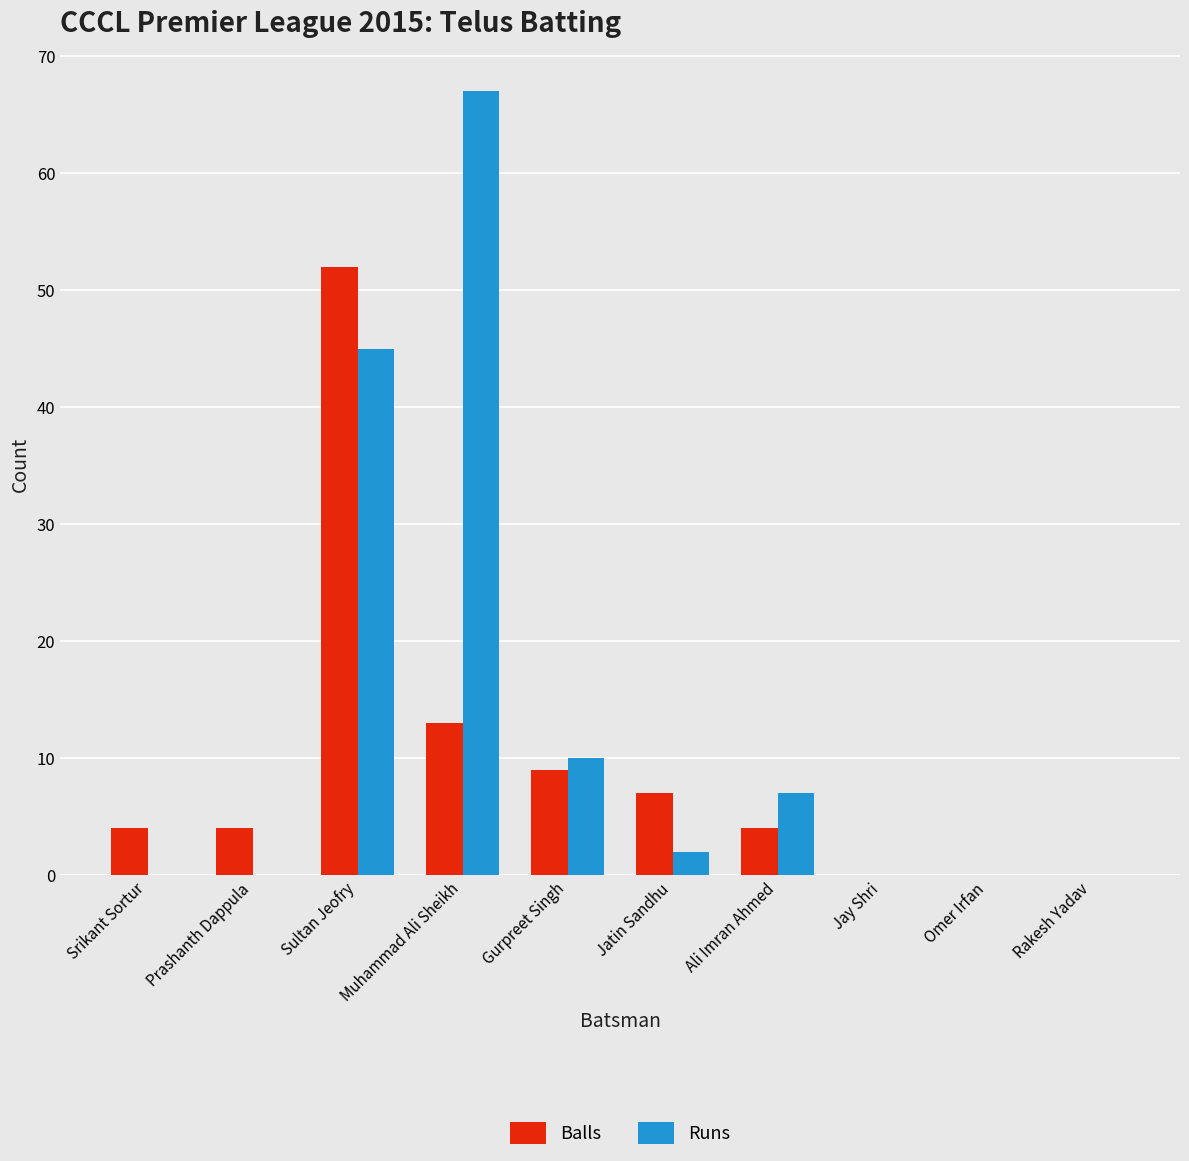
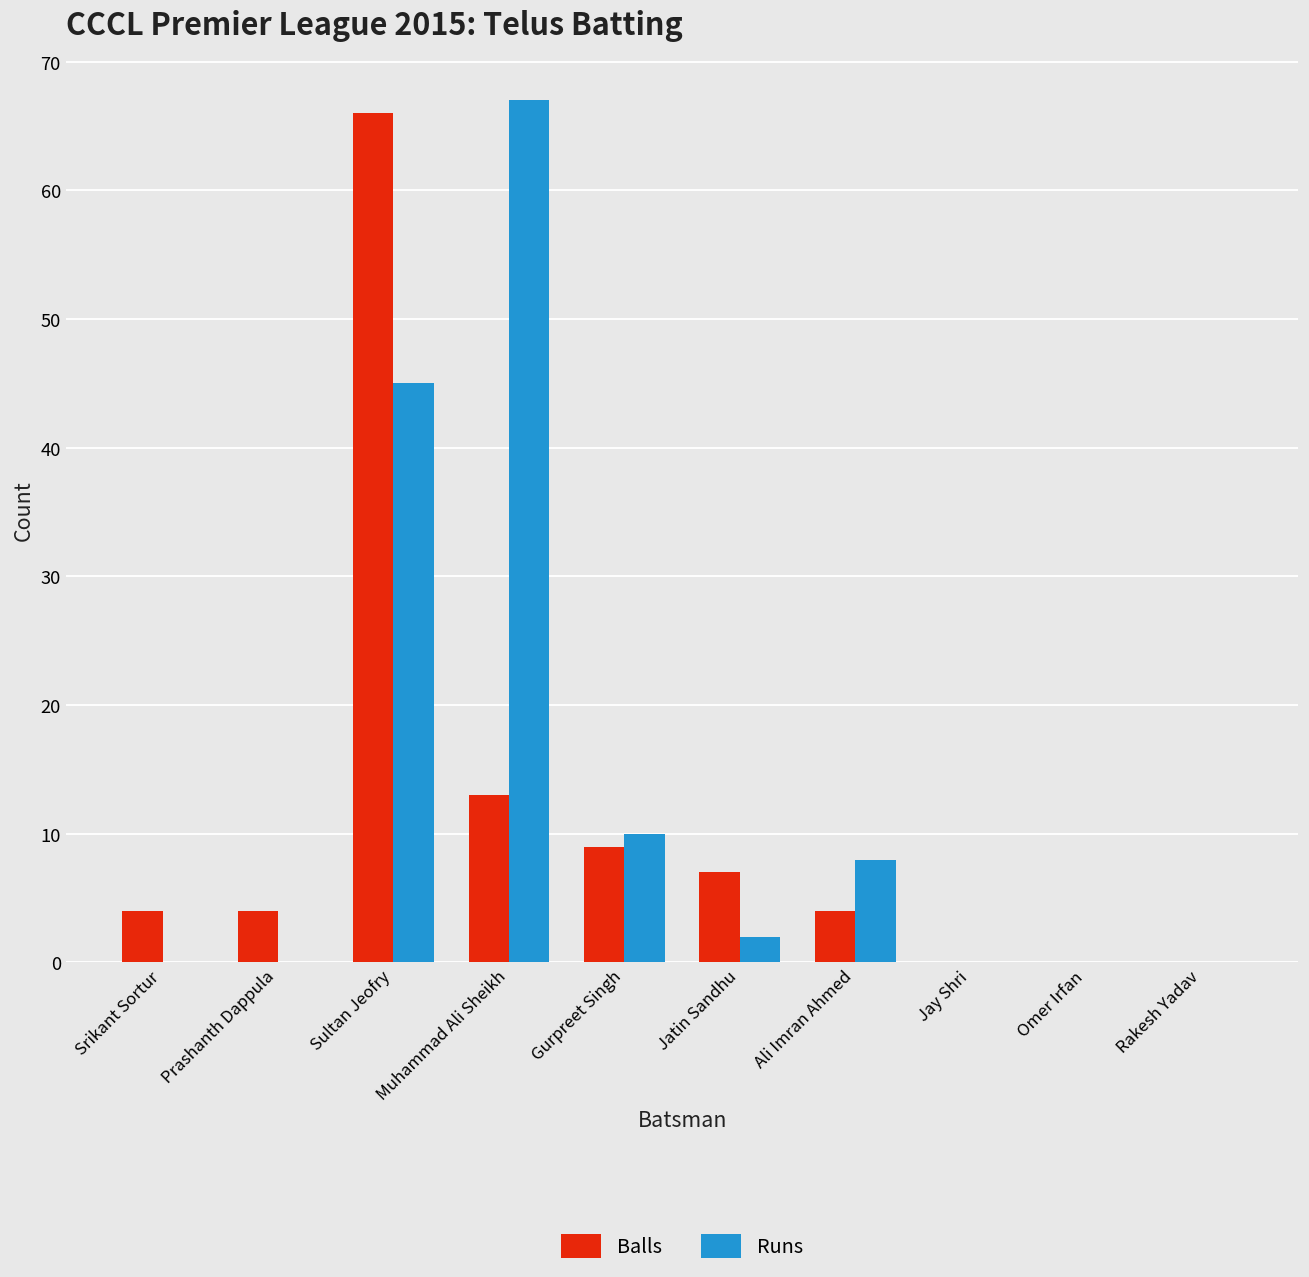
Balls, Sultan Jeofry: 52 -> 66
Runs, Ali Imran Ahmed: 7 -> 8
